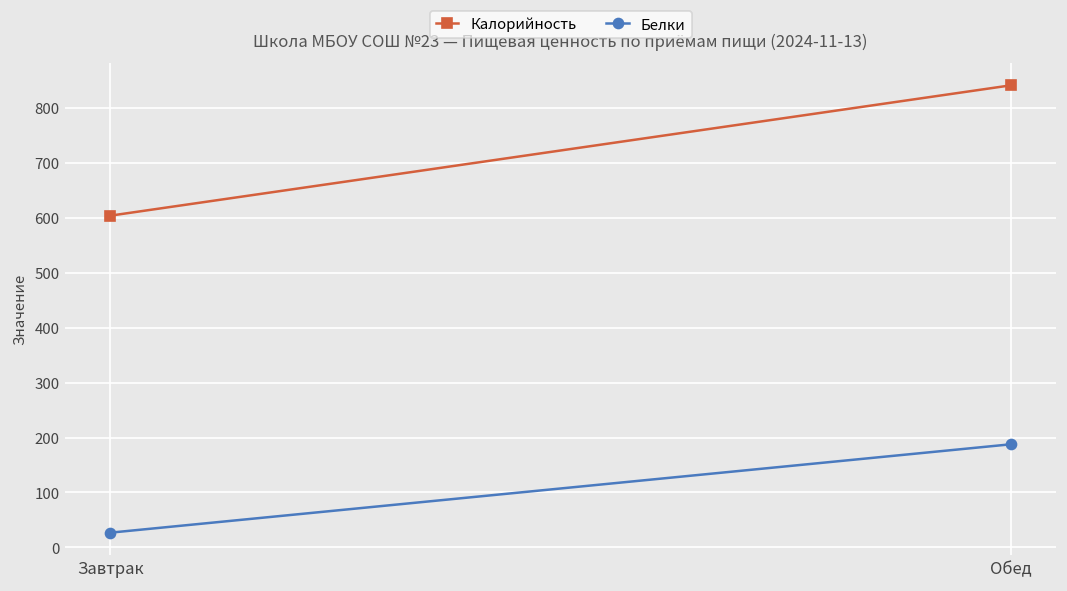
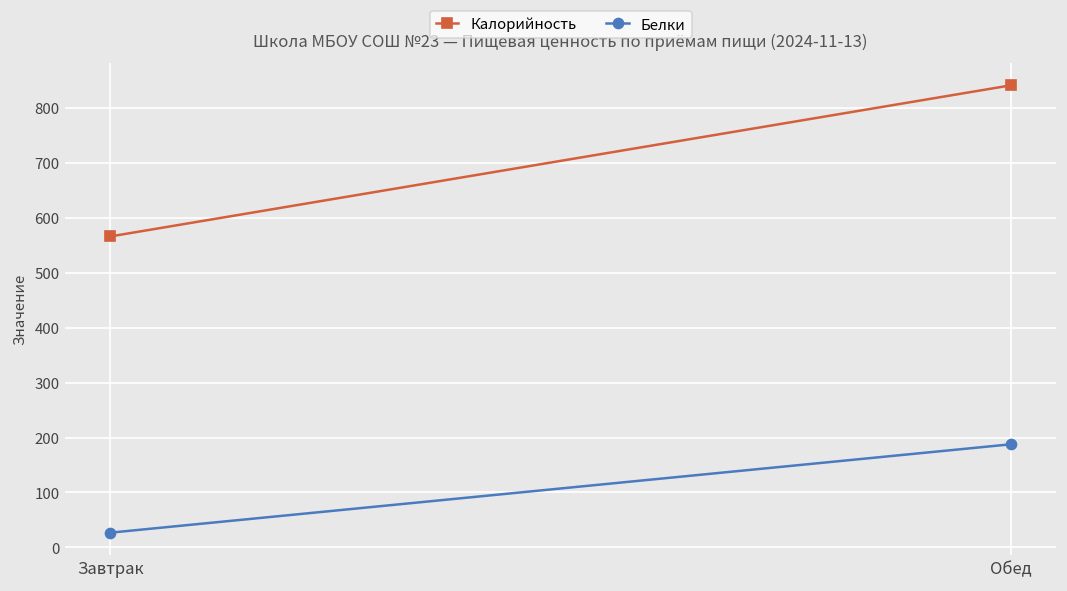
Калорийность, Завтрак: 600 -> 570
